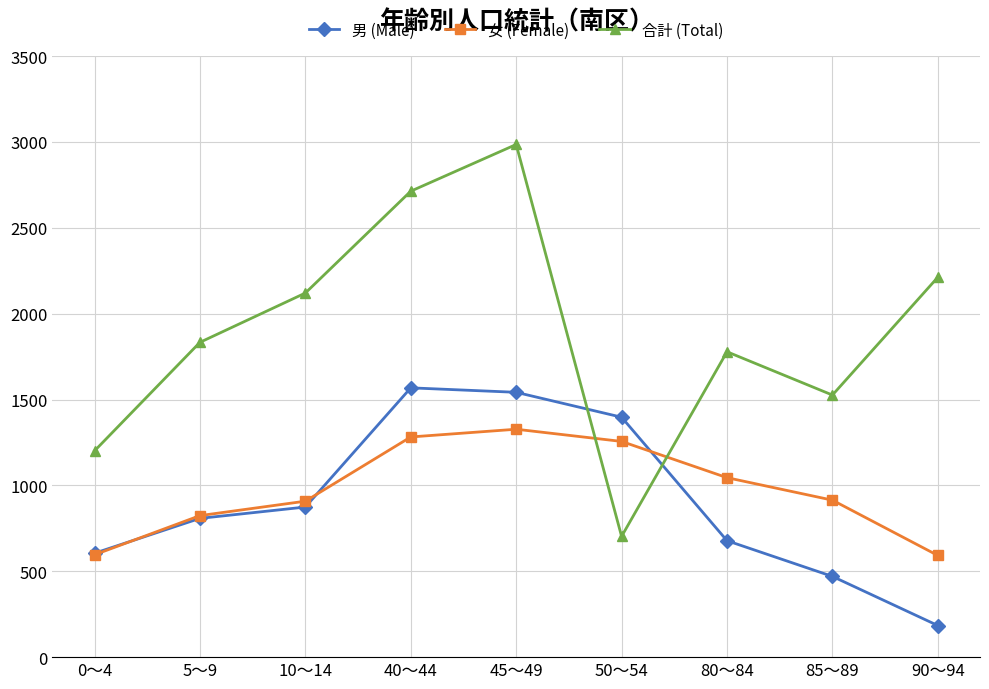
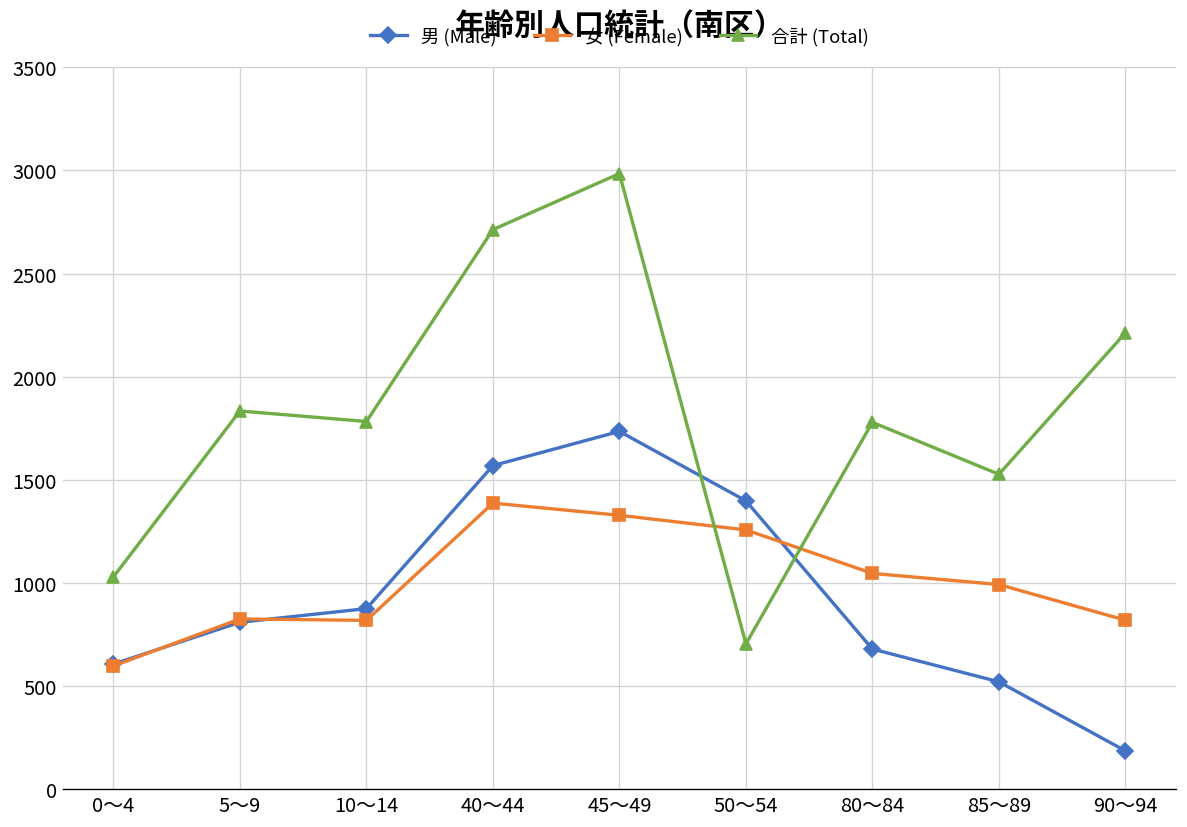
合計 (Total), 0～4: 1200 -> 1030
女 (Female), 10～14: 910 -> 820
合計 (Total), 10～14: 2120 -> 1780
女 (Female), 40～44: 1280 -> 1390
男 (Male), 45～49: 1540 -> 1730
男 (Male), 85～89: 470 -> 520
女 (Female), 85～89: 910 -> 990
女 (Female), 90～94: 590 -> 820
